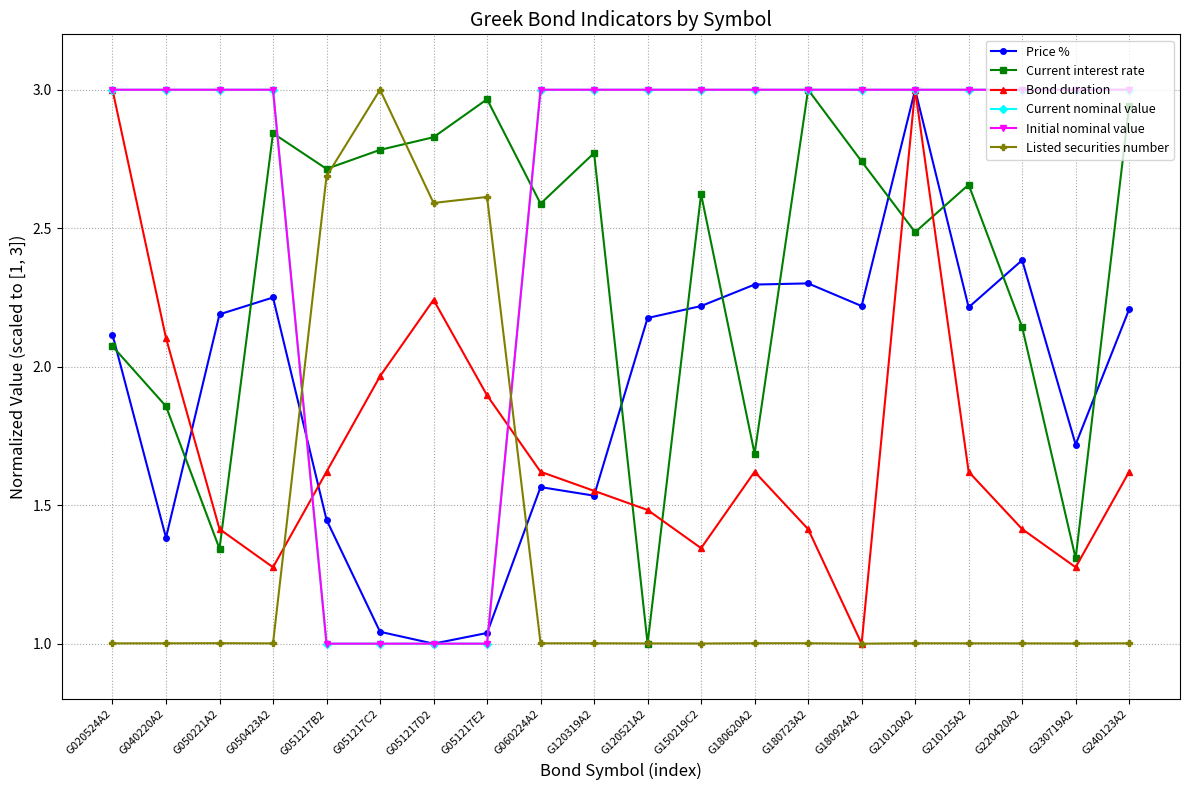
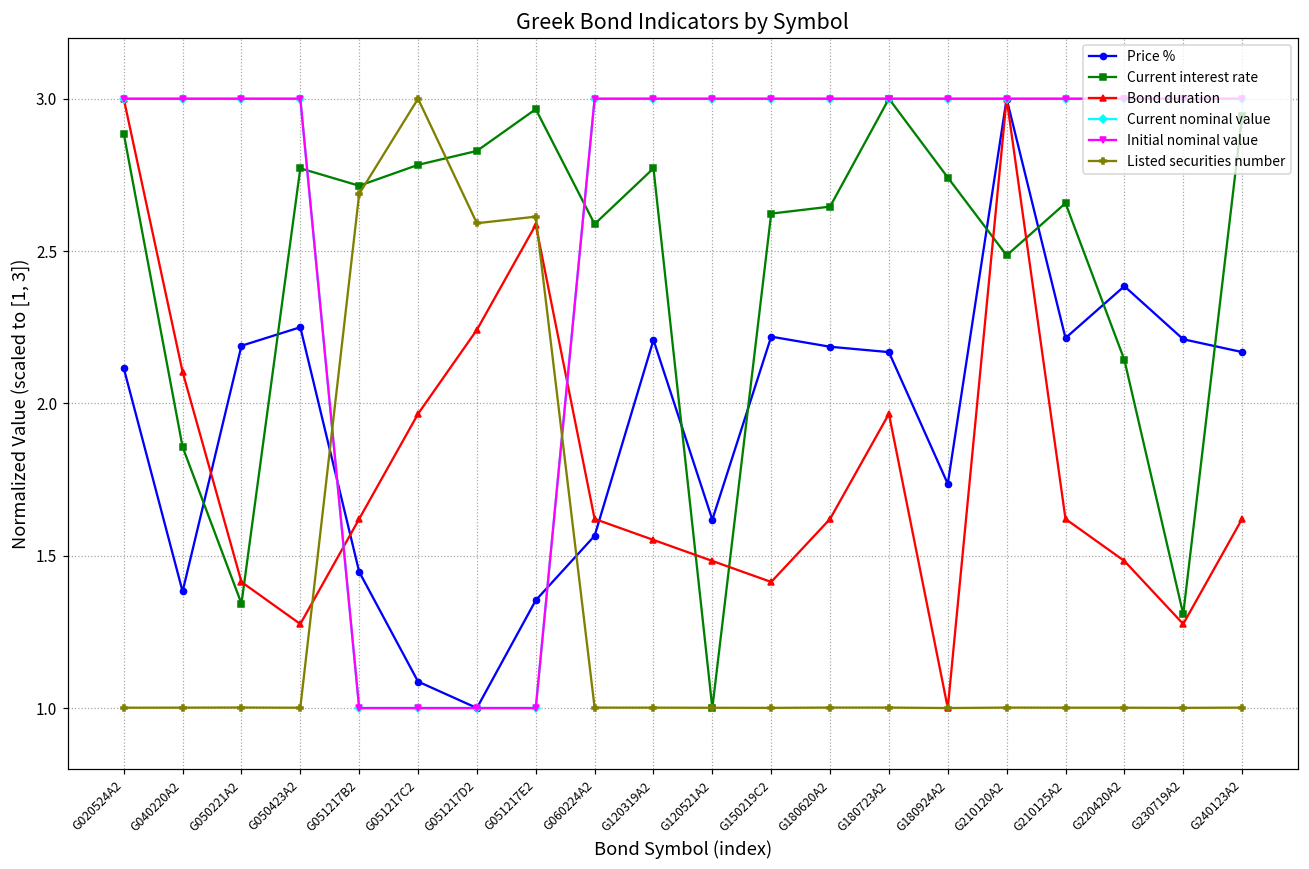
Current interest rate, G020524A2: 2.07 -> 2.89
Current interest rate, G050423A2: 2.84 -> 2.77
Price %, G051217C2: 1.04 -> 1.09
Price %, G051217E2: 1.04 -> 1.35
Bond duration, G051217E2: 1.90 -> 2.59
Price %, G120319A2: 1.53 -> 2.21
Price %, G120521A2: 2.18 -> 1.62
Bond duration, G150219C2: 1.34 -> 1.41
Price %, G180620A2: 2.30 -> 2.19
Current interest rate, G180620A2: 1.69 -> 2.65
Price %, G180723A2: 2.30 -> 2.17
Bond duration, G180723A2: 1.41 -> 1.97
Price %, G180924A2: 2.22 -> 1.74
Bond duration, G220420A2: 1.41 -> 1.48
Price %, G230719A2: 1.72 -> 2.21
Price %, G240123A2: 2.21 -> 2.17
